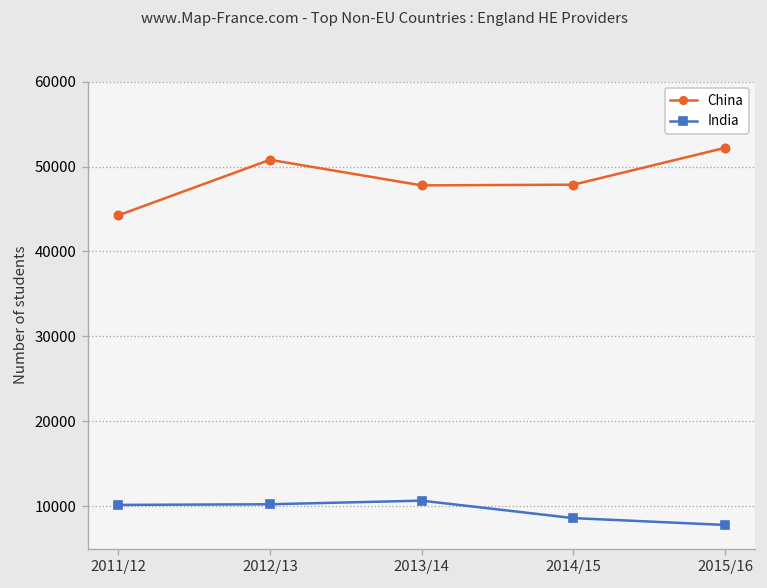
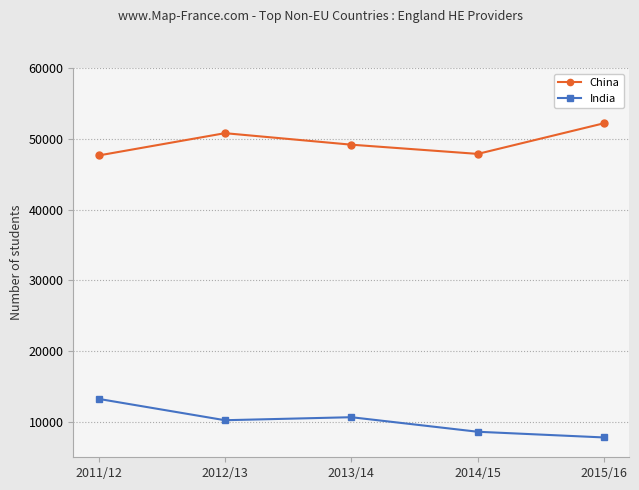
China, 2011/12: 44000 -> 48000
India, 2011/12: 10000 -> 13000
China, 2013/14: 48000 -> 49000
